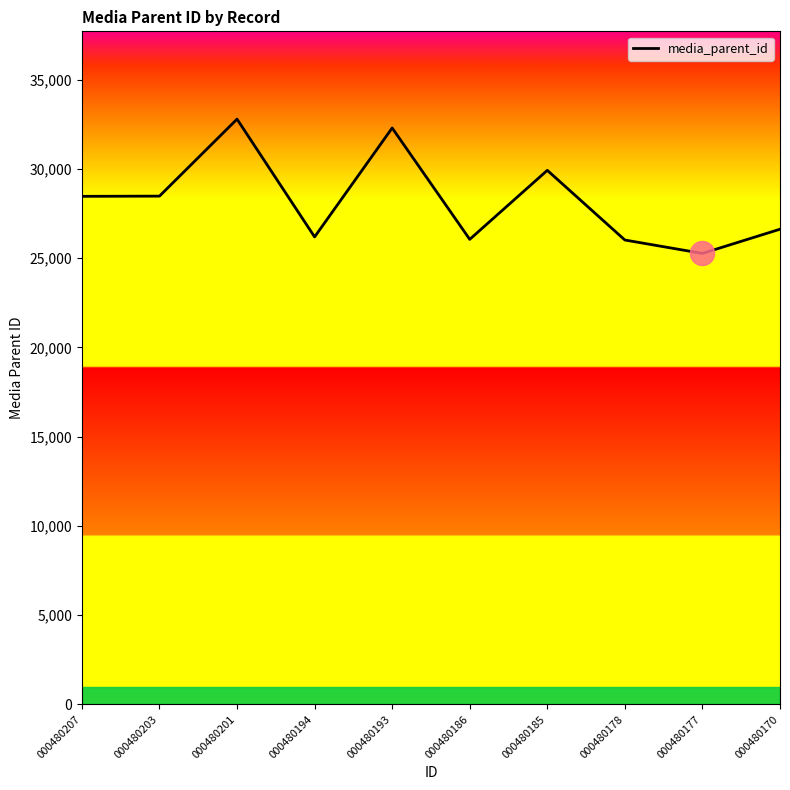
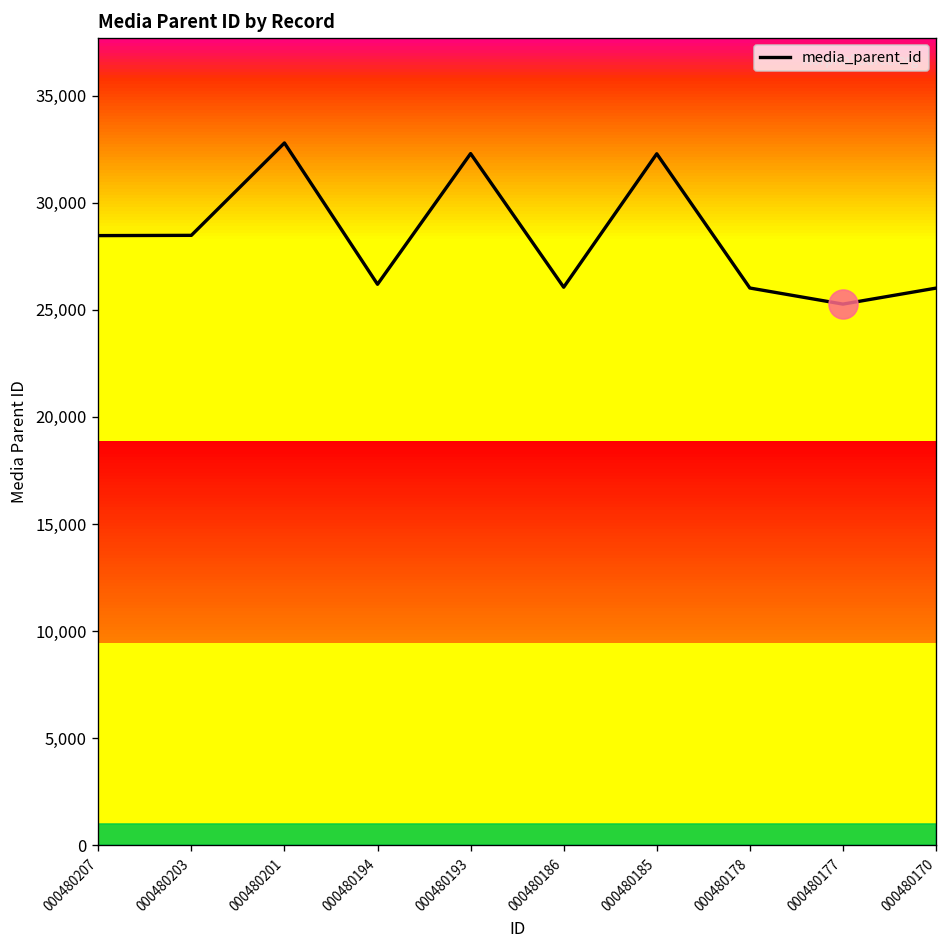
media_parent_id, 000480185: 29,900 -> 32,300
media_parent_id, 000480170: 26,600 -> 26,000
